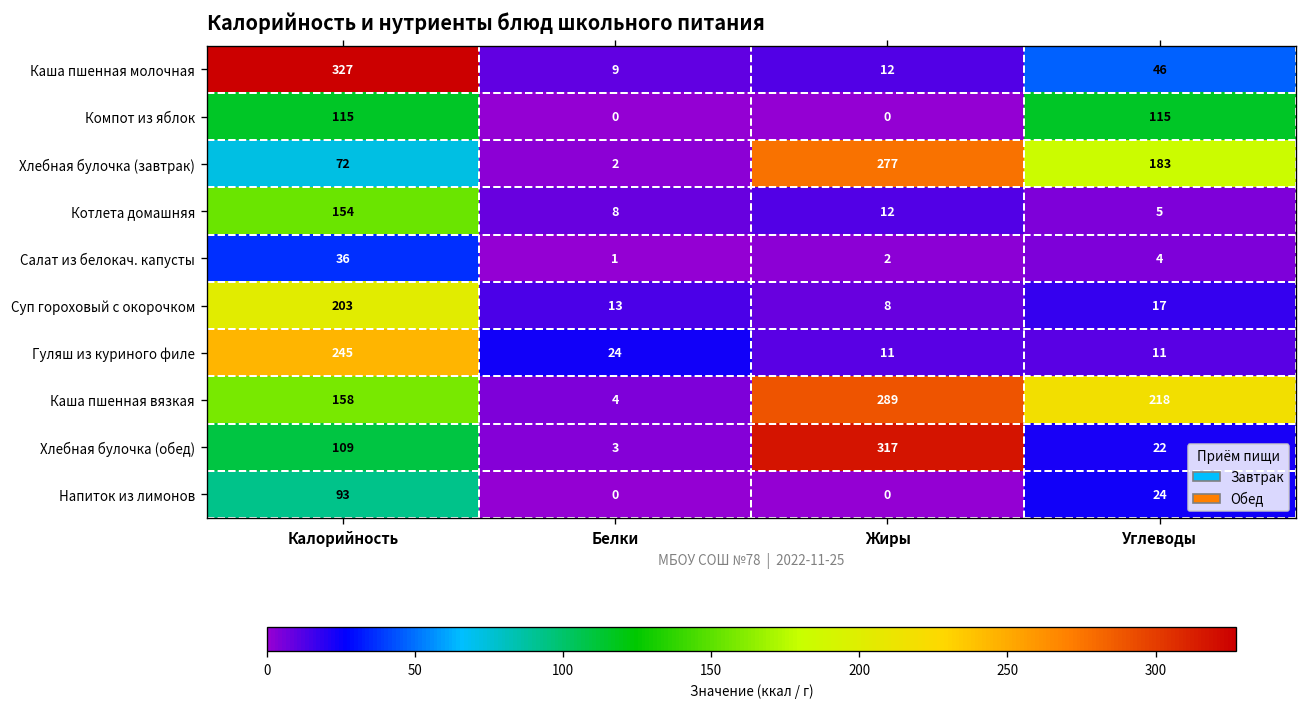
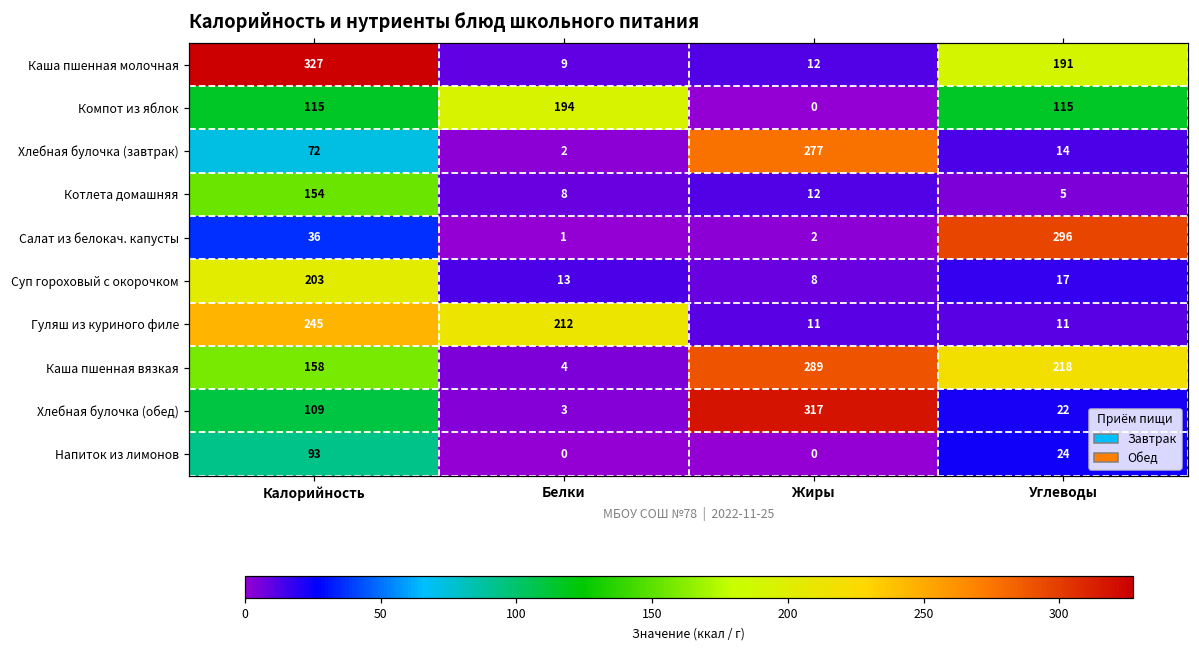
Каша пшенная молочная, Углеводы: 46 -> 191
Компот из яблок, Белки: 0 -> 194
Хлебная булочка (завтрак), Углеводы: 183 -> 14
Салат из белокач. капусты, Углеводы: 4 -> 296
Гуляш из куриного филе, Белки: 24 -> 212
